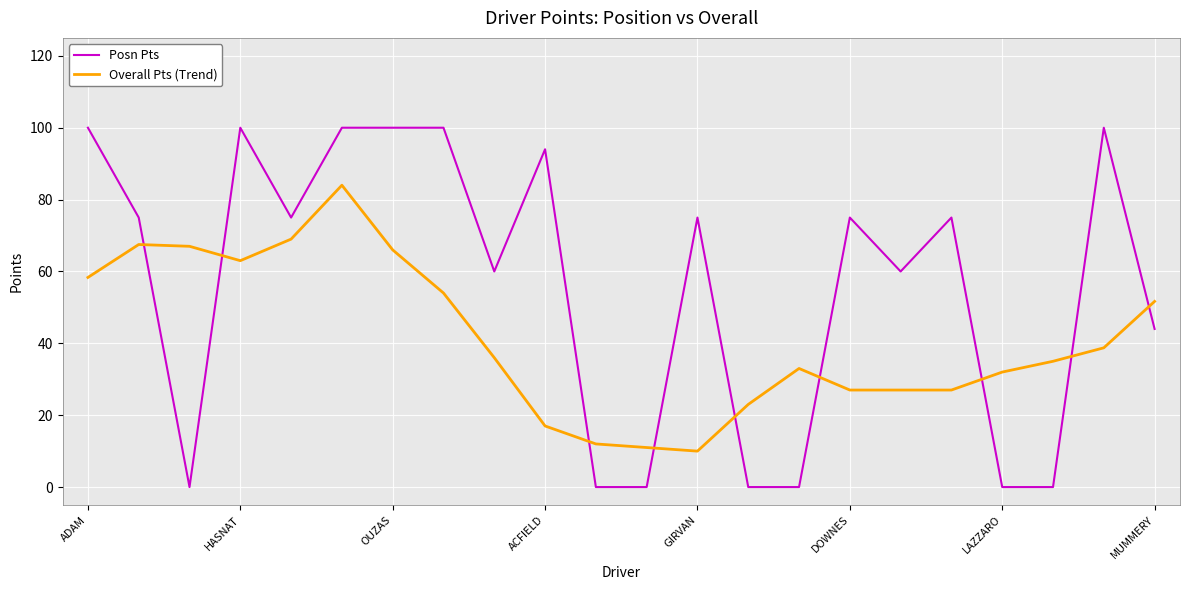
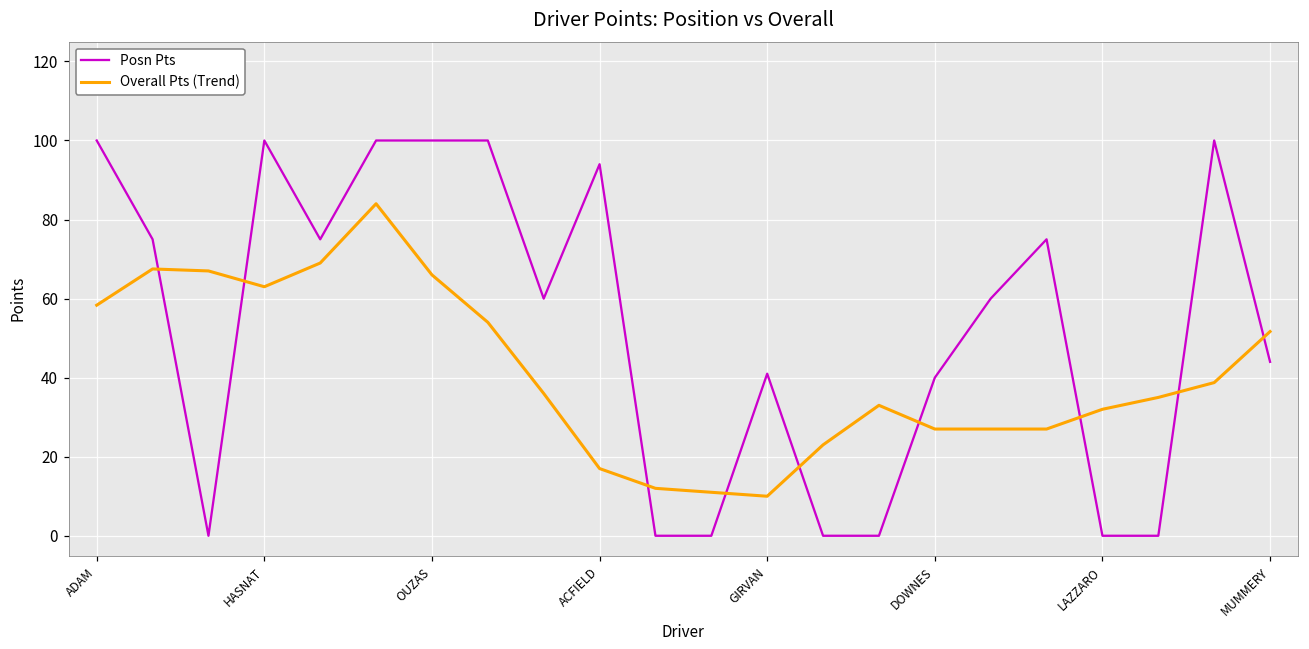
Posn Pts, GIRVAN: 75 -> 41
Posn Pts, DOWNES: 75 -> 40
